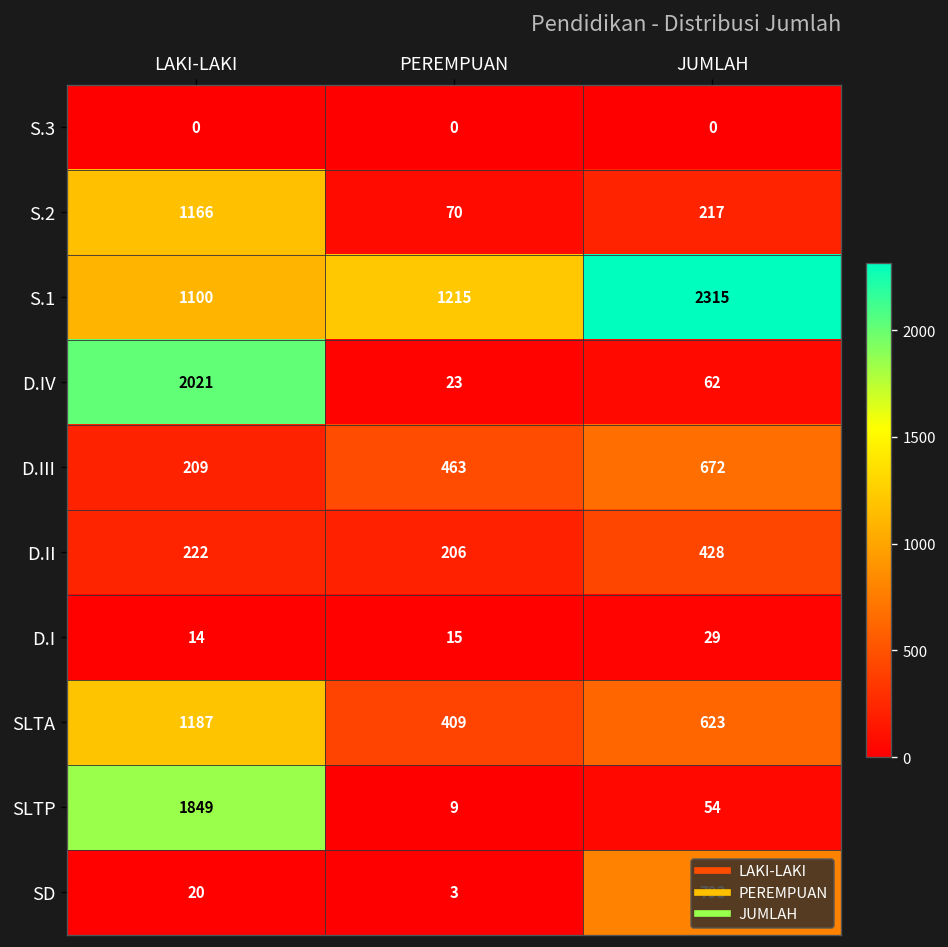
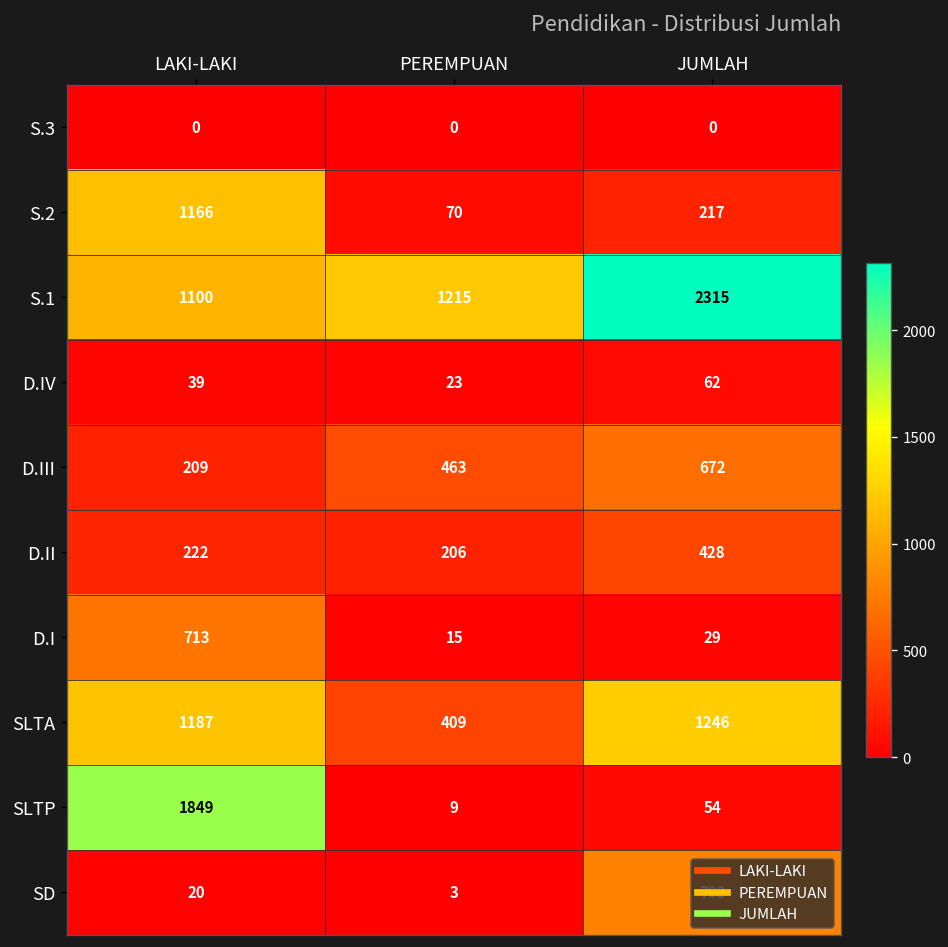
D.IV, LAKI-LAKI: 2021 -> 39
D.I, LAKI-LAKI: 14 -> 713
SLTA, JUMLAH: 623 -> 1246
